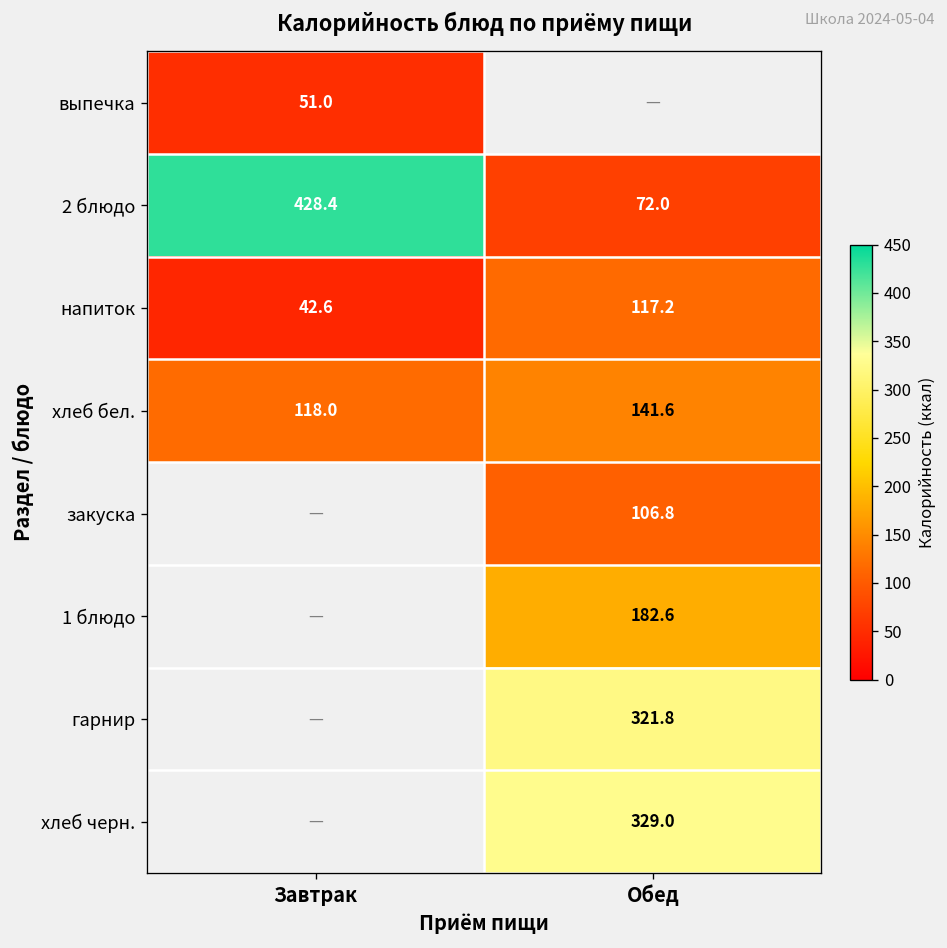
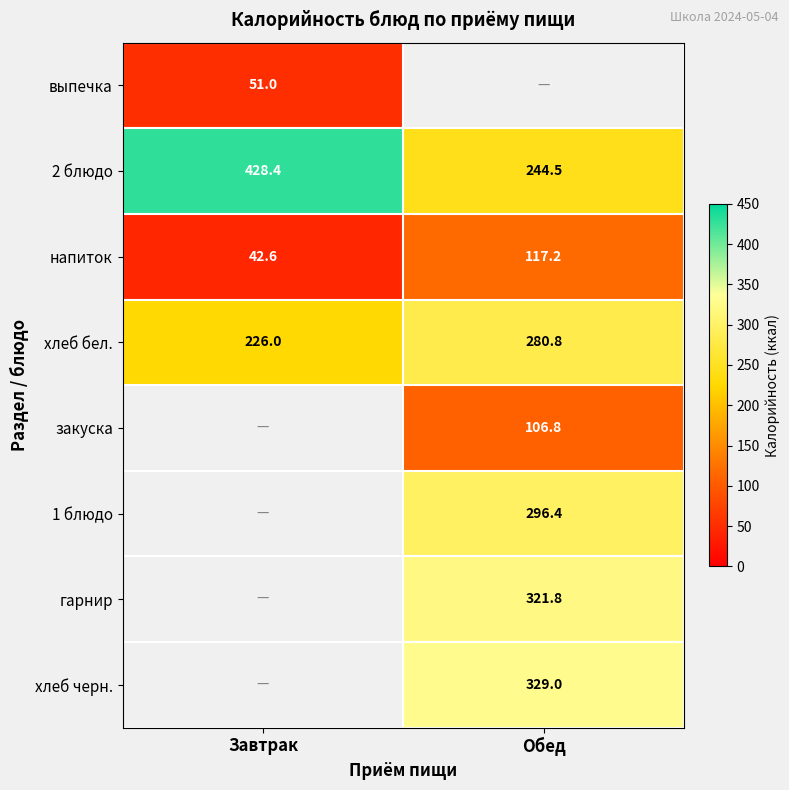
2 блюдо, Обед: 72.0 -> 244.5
хлеб бел., Завтрак: 118.0 -> 226.0
хлеб бел., Обед: 141.6 -> 280.8
1 блюдо, Обед: 182.6 -> 296.4
